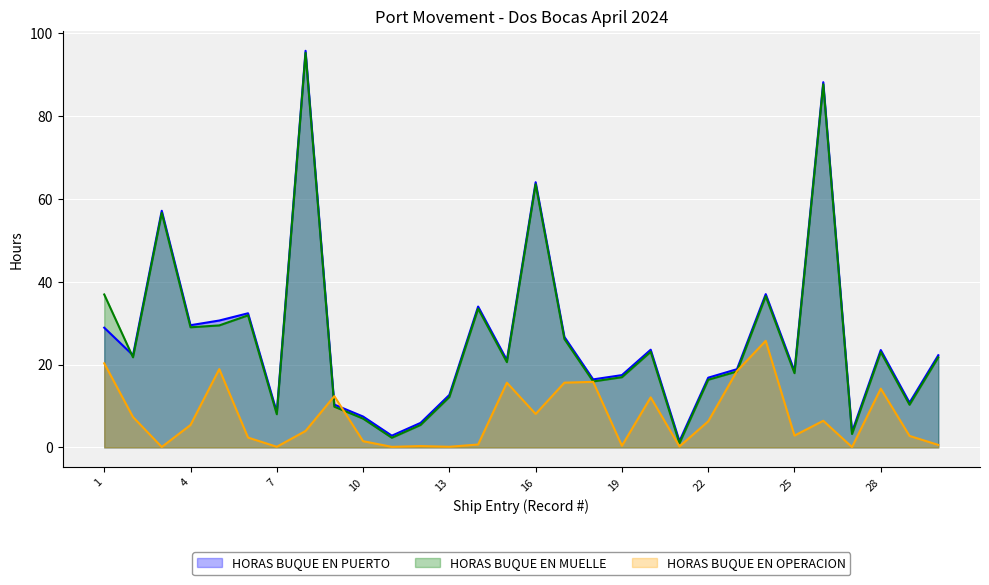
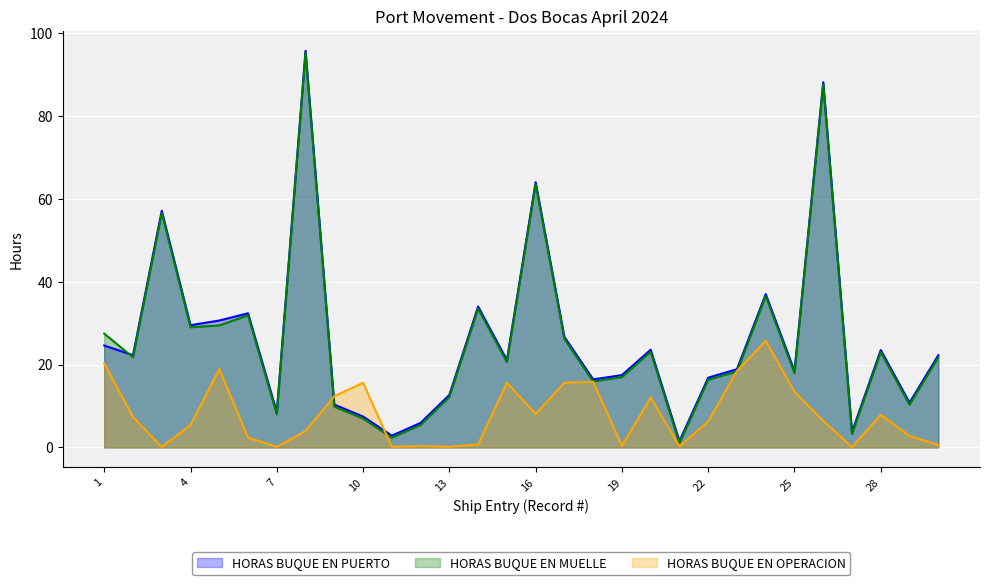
HORAS BUQUE EN PUERTO, 1: 29 -> 25
HORAS BUQUE EN MUELLE, 1: 37 -> 27
HORAS BUQUE EN OPERACION, 10: 2 -> 16
HORAS BUQUE EN OPERACION, 25: 3 -> 13
HORAS BUQUE EN OPERACION, 28: 14 -> 8
